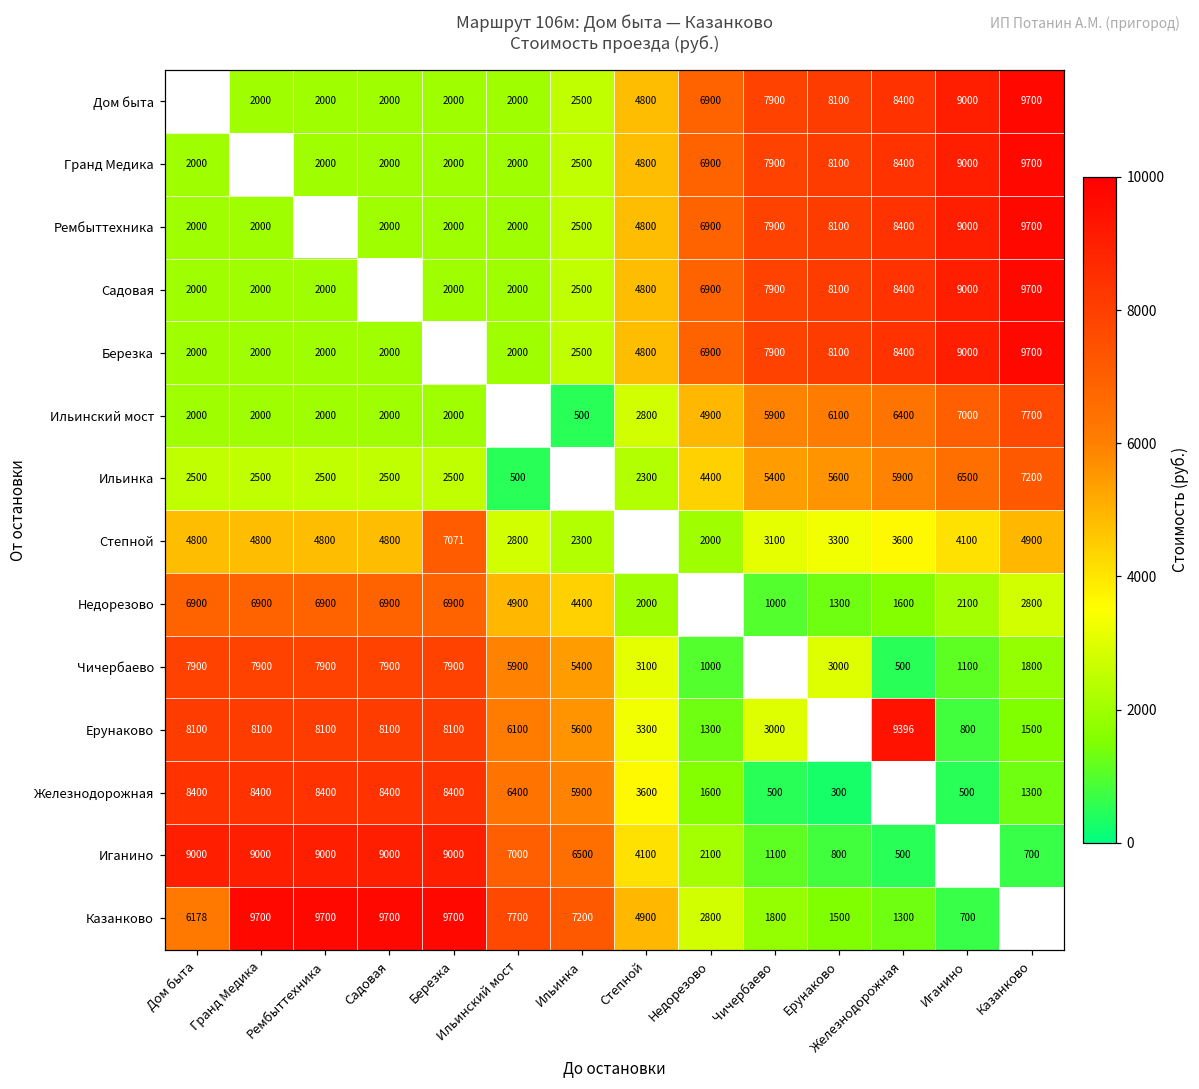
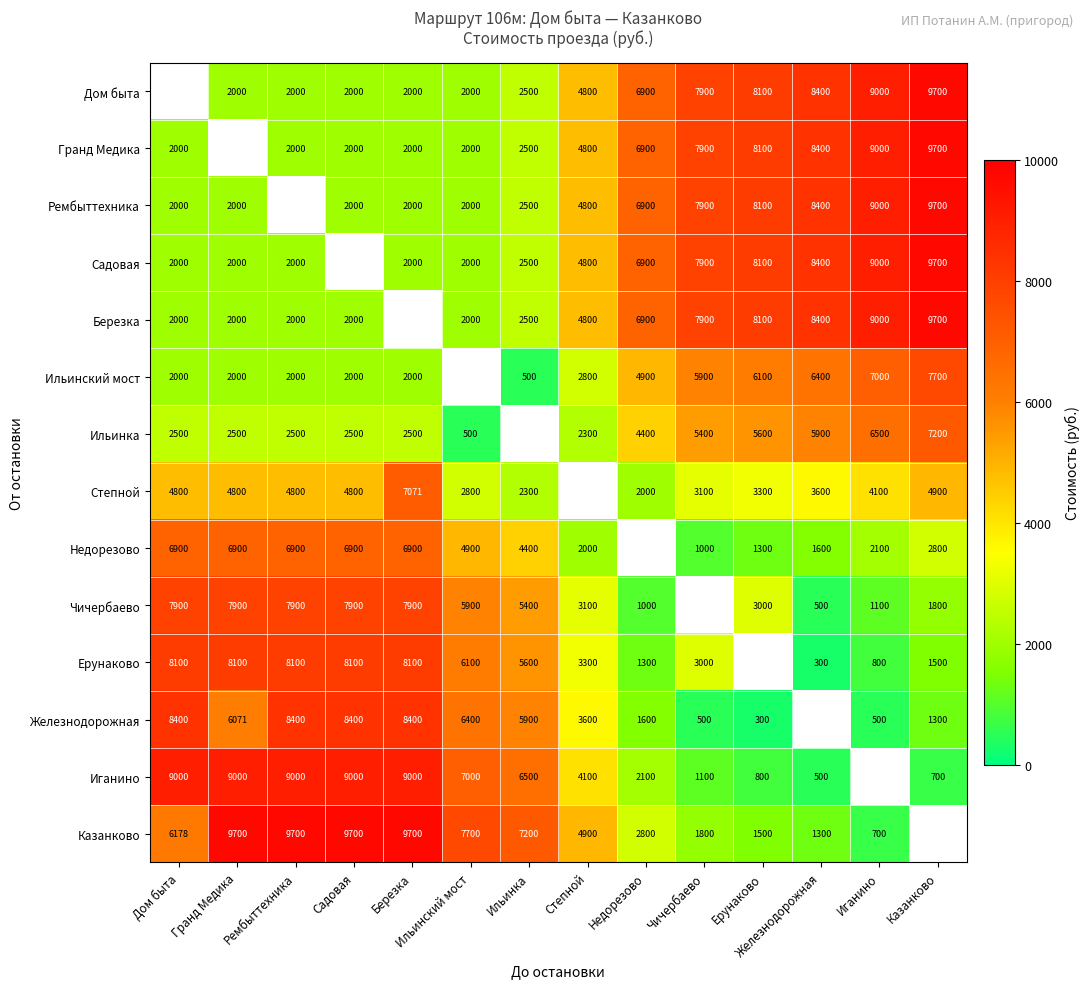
Ерунаково, Железнодорожная: 9396 -> 300
Железнодорожная, Гранд Медика: 8400 -> 6071
